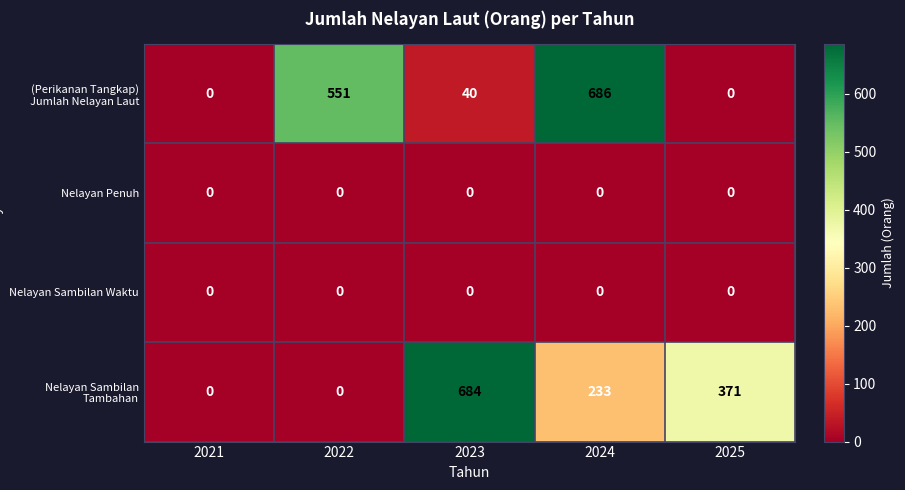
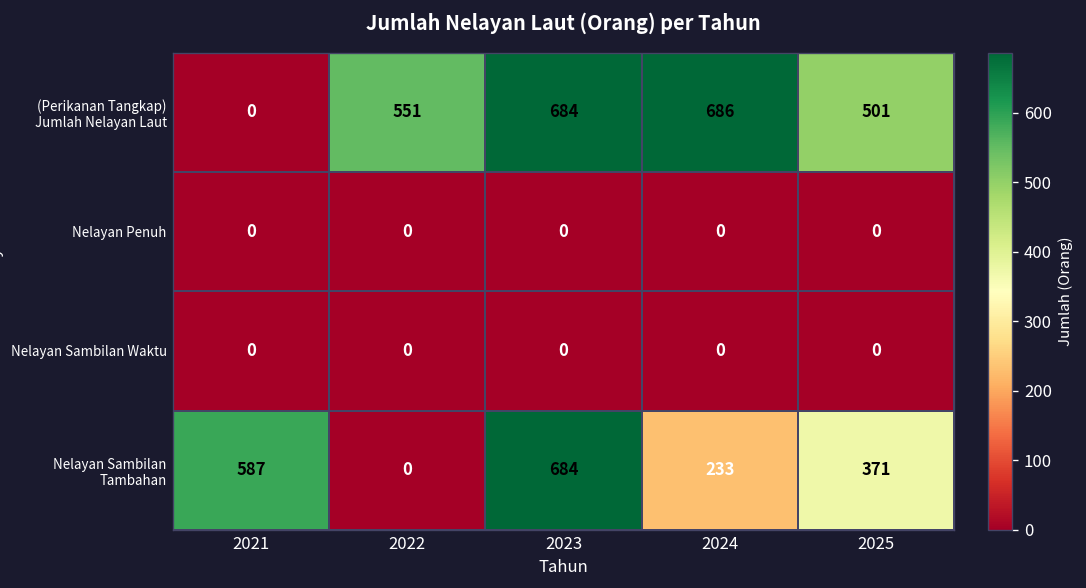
(Perikanan Tangkap) Jumlah Nelayan Laut, 2023: 40 -> 684
(Perikanan Tangkap) Jumlah Nelayan Laut, 2025: 0 -> 501
Nelayan Sambilan Tambahan, 2021: 0 -> 587
